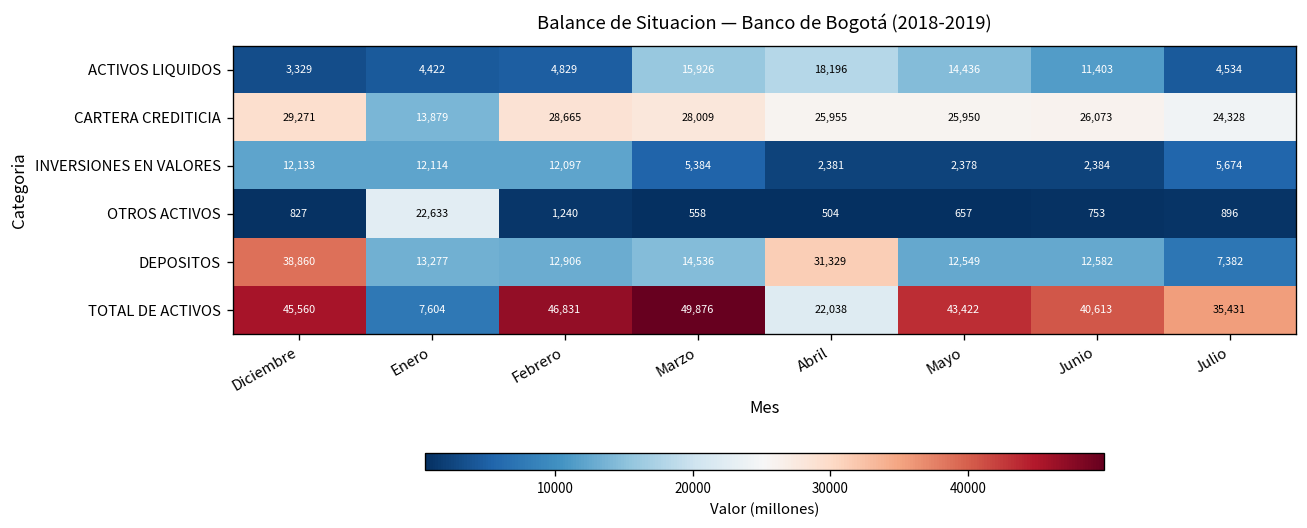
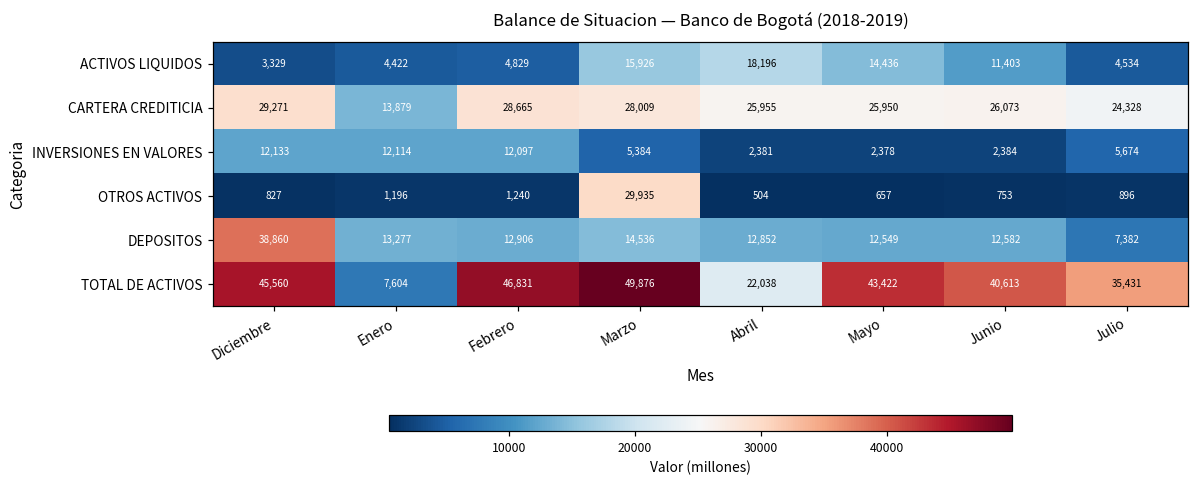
OTROS ACTIVOS, Enero: 22,633 -> 1,196
OTROS ACTIVOS, Marzo: 558 -> 29,935
DEPOSITOS, Abril: 31,329 -> 12,852
